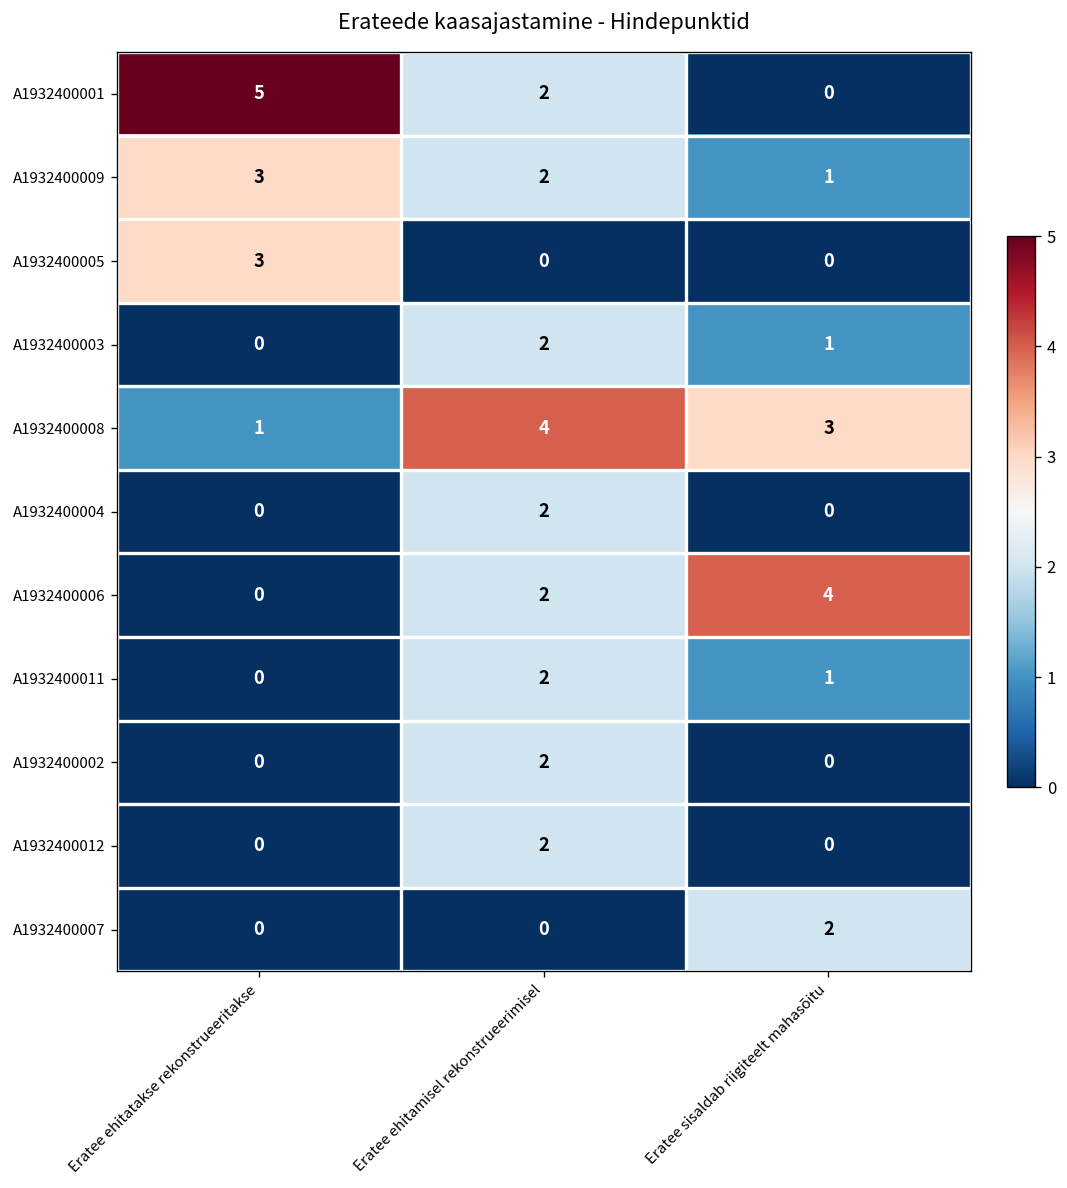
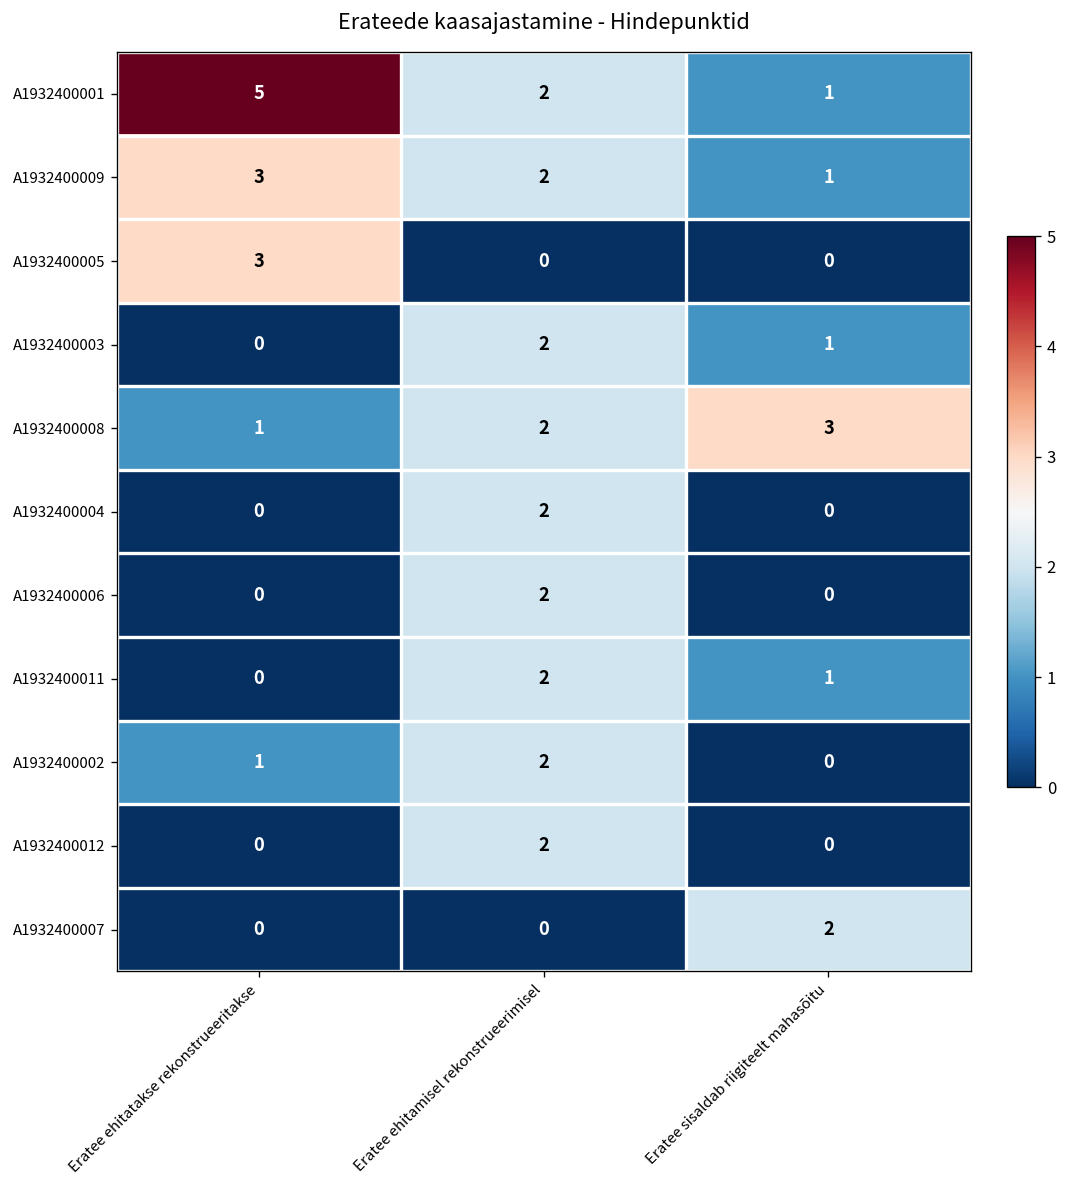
A1932400001, Eratee sisaldab riigiteelt mahasõitu: 0 -> 1
A1932400008, Eratee ehitamisel rekonstrueerimisel: 4 -> 2
A1932400006, Eratee sisaldab riigiteelt mahasõitu: 4 -> 0
A1932400002, Eratee ehitatakse rekonstrueeritakse: 0 -> 1
